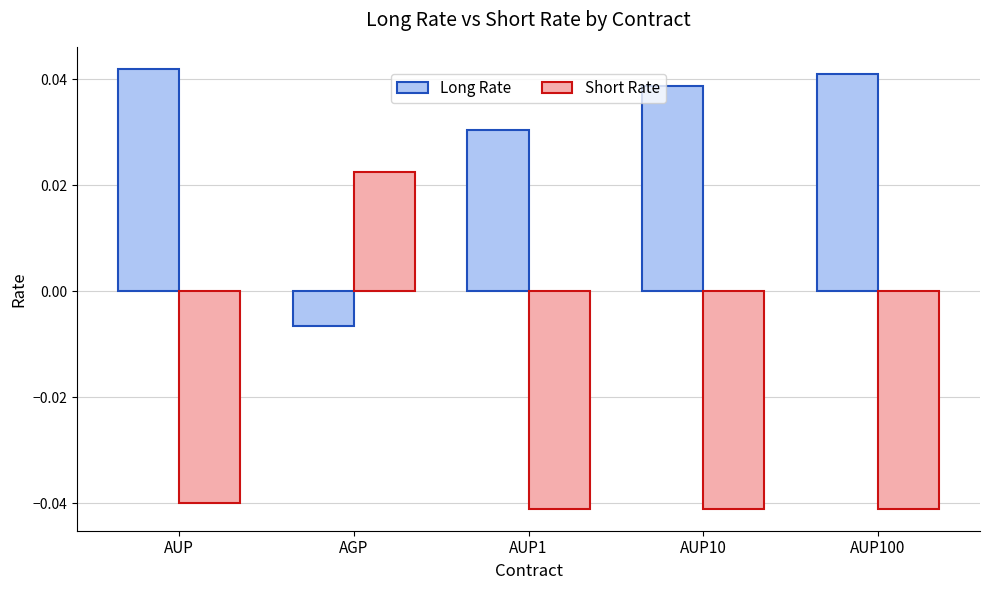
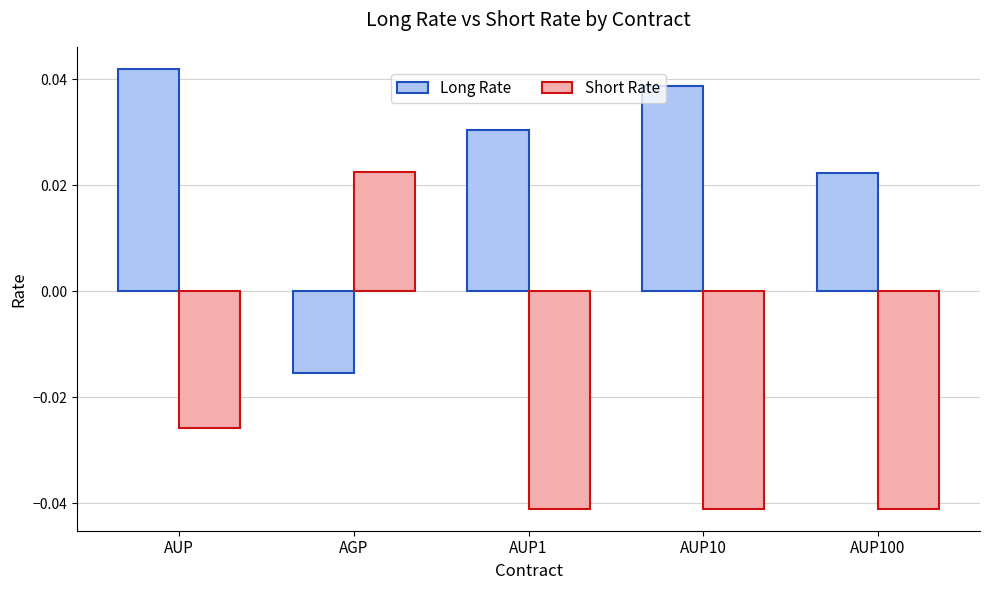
Short Rate, AUP: -0.040 -> -0.026
Long Rate, AGP: -0.007 -> -0.015
Long Rate, AUP100: 0.041 -> 0.022
